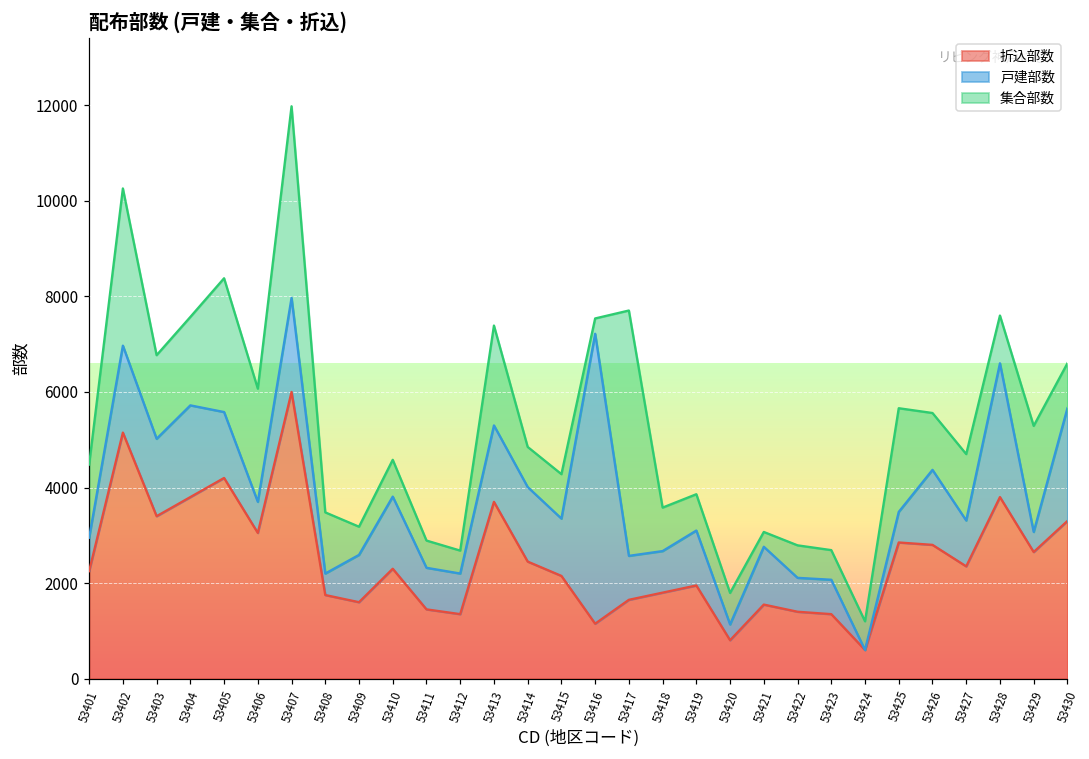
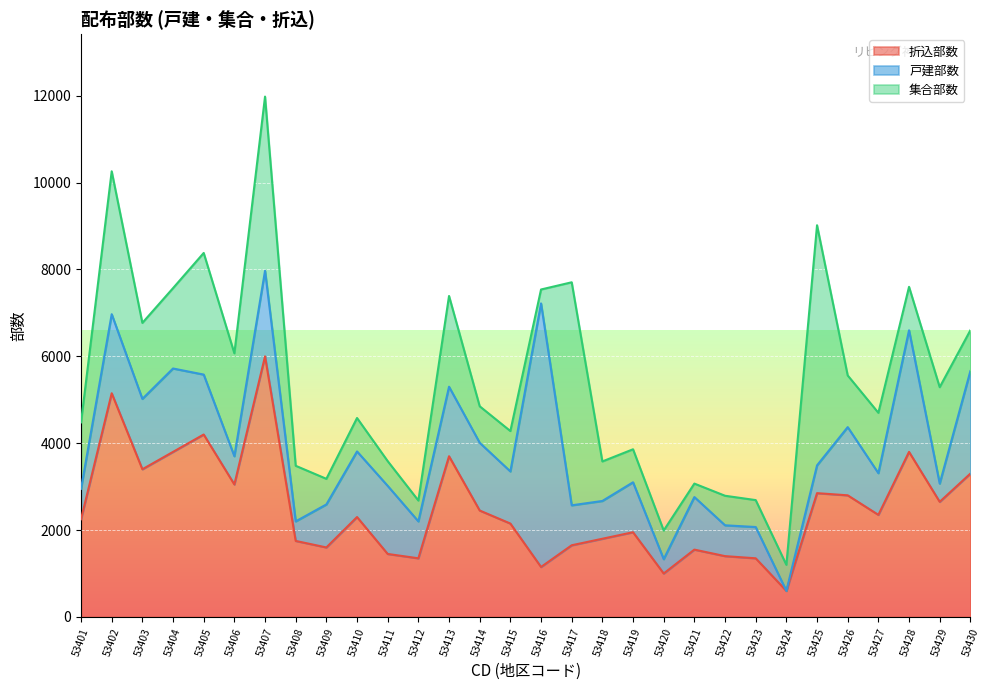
戸建部数, 53411: 900 -> 1600
折込部数, 53420: 800 -> 1000
集合部数, 53425: 2200 -> 5500
